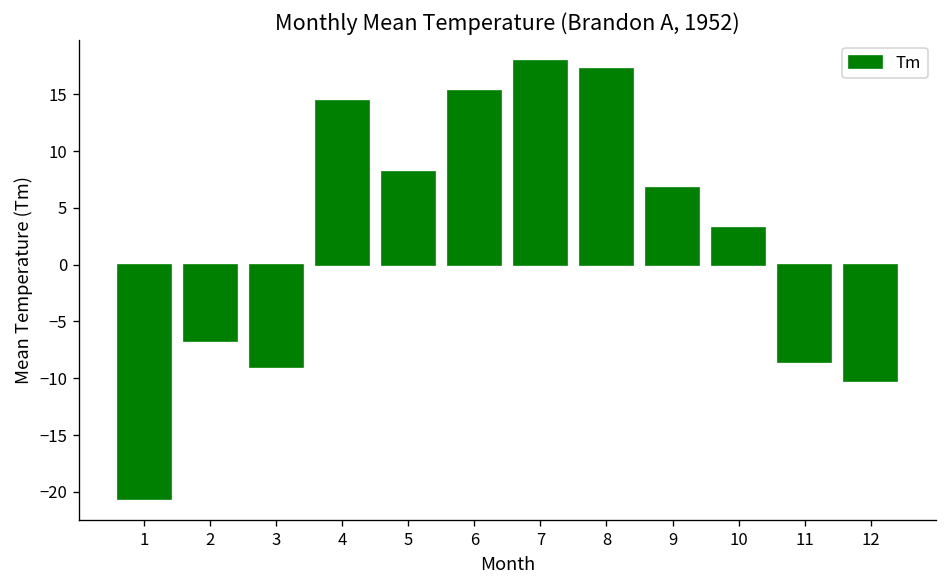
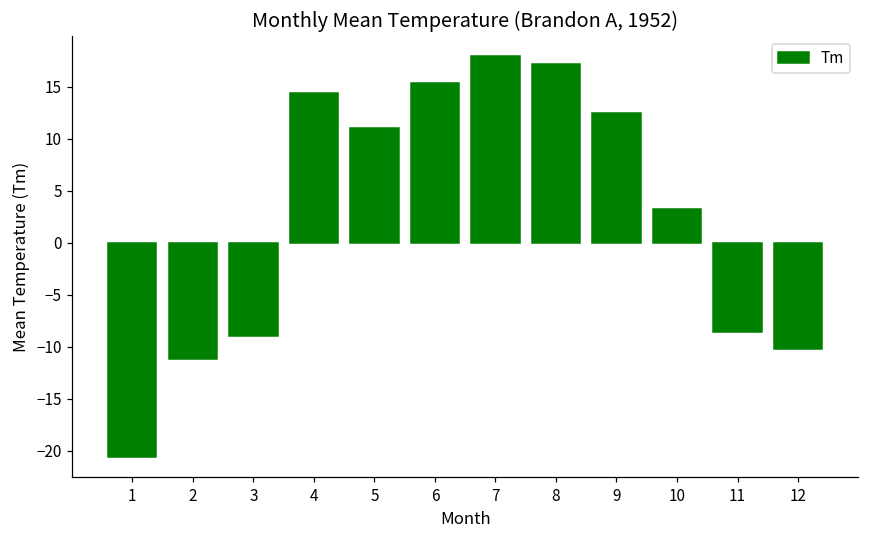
2: -7 -> -11
5: 8 -> 11
9: 7 -> 13
